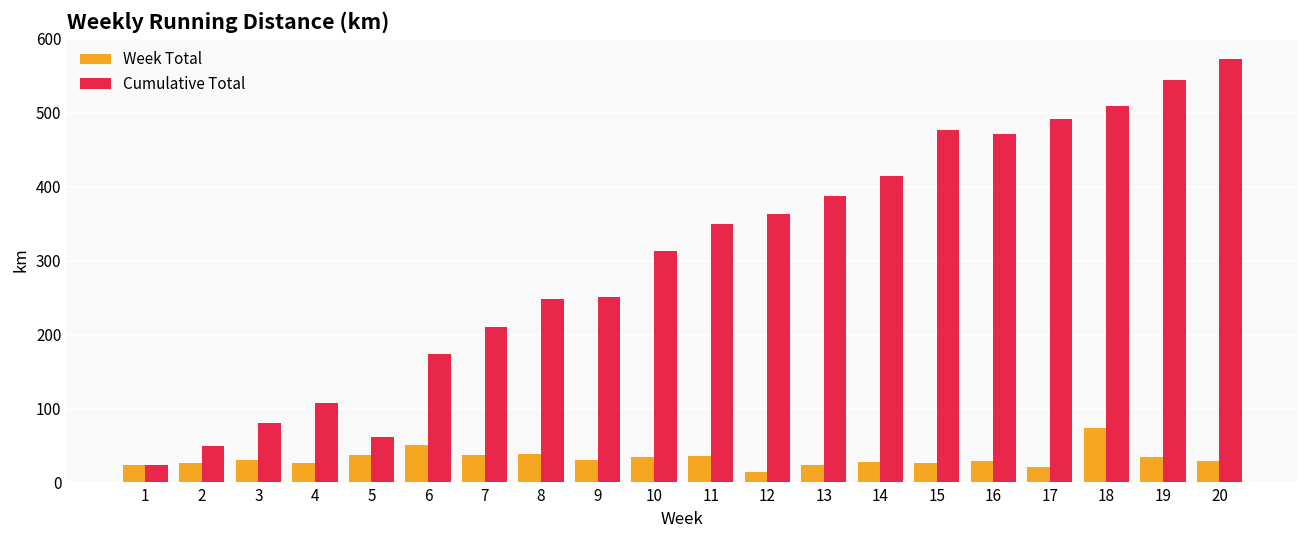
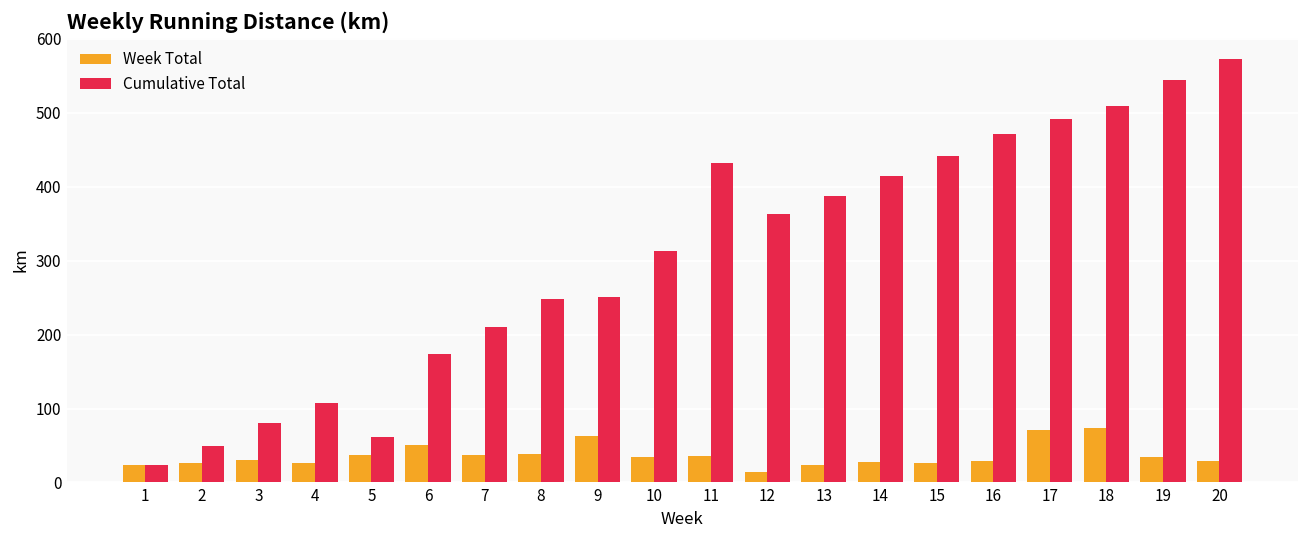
Week Total, 9: 30 -> 60
Cumulative Total, 11: 350 -> 430
Cumulative Total, 15: 480 -> 440
Week Total, 17: 20 -> 70
